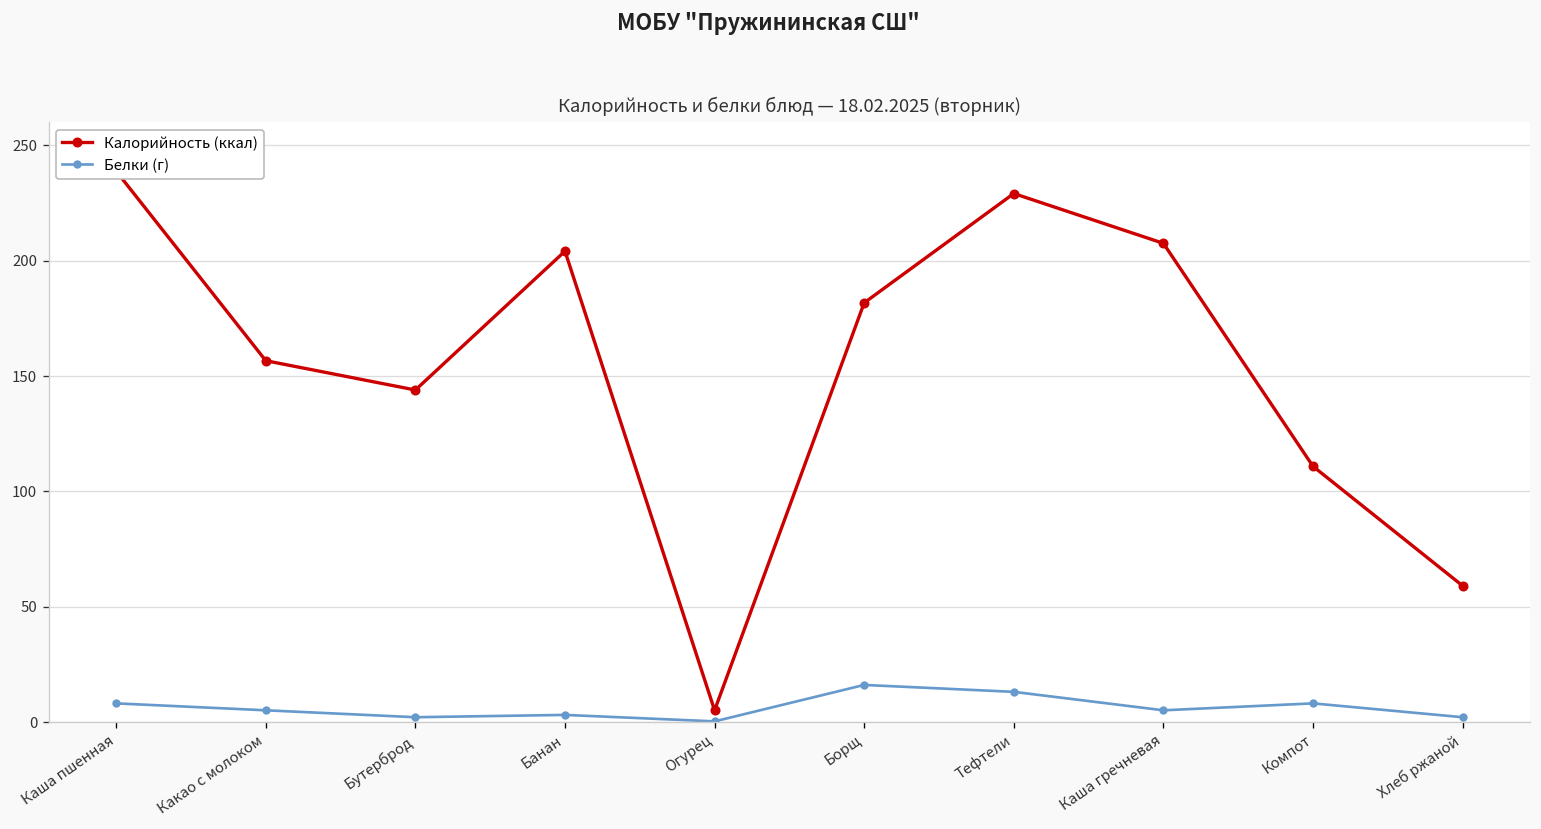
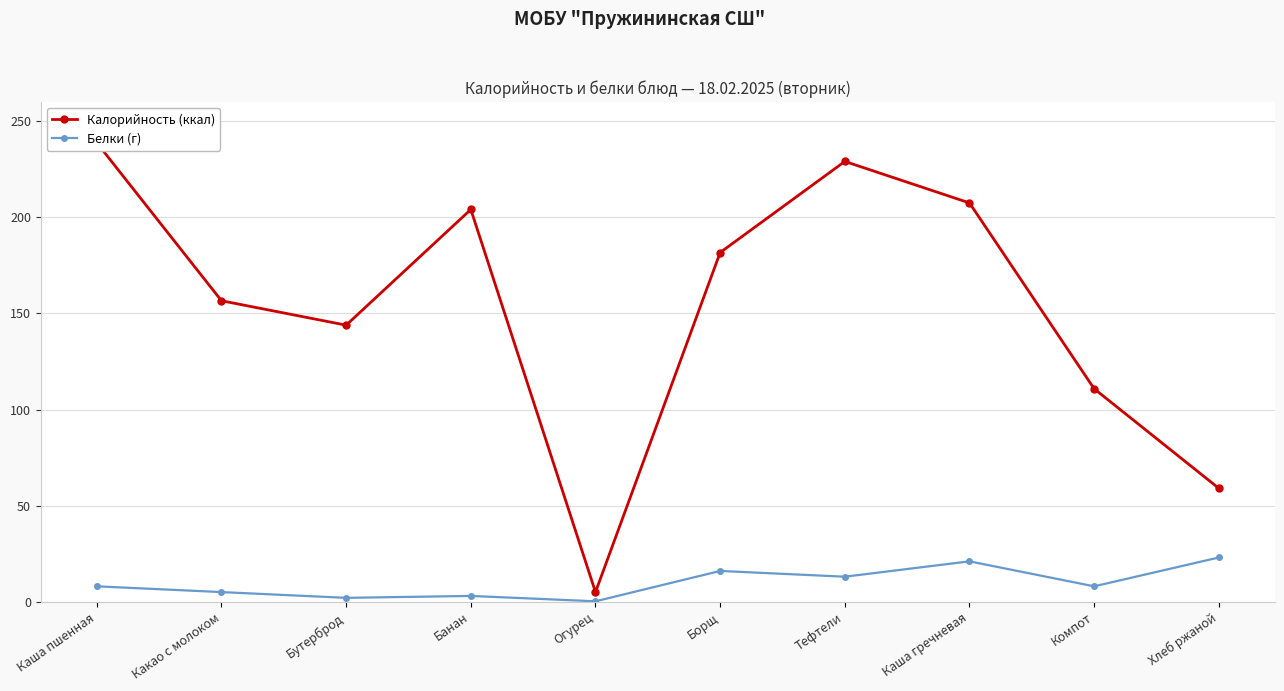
Белки (г), Каша гречневая: 5 -> 21
Белки (г), Хлеб ржаной: 2 -> 23
